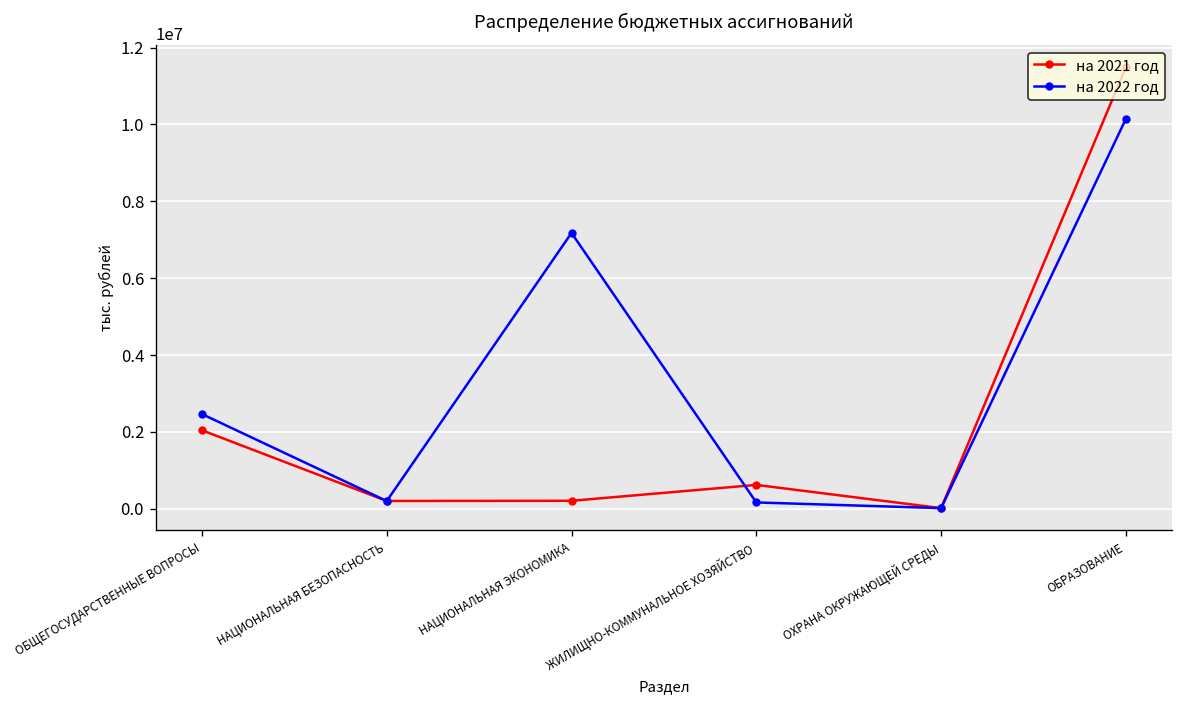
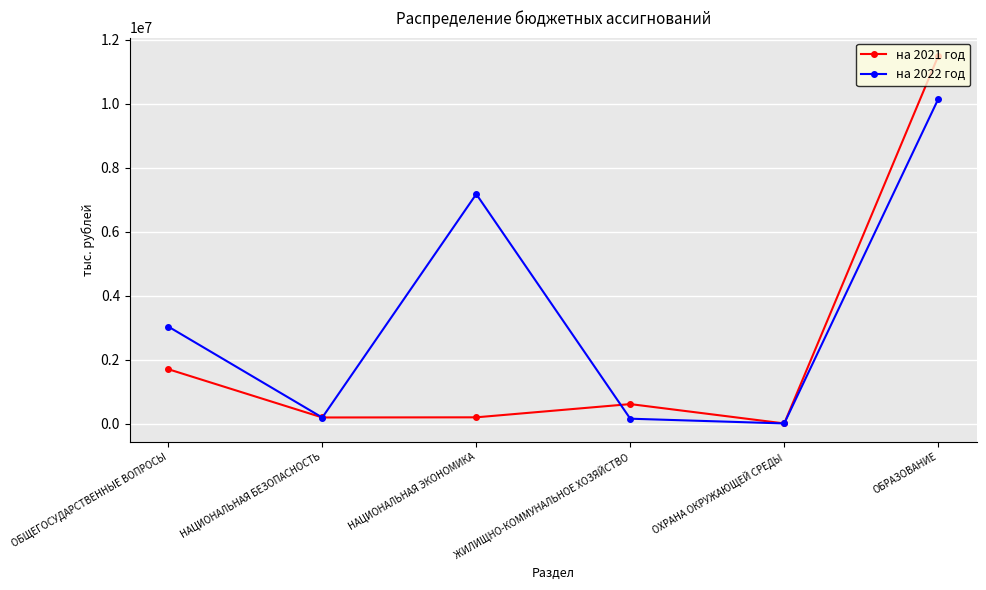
на 2021 год, ОБЩЕГОСУДАРСТВЕННЫЕ ВОПРОСЫ: 2000000 -> 1700000
на 2022 год, ОБЩЕГОСУДАРСТВЕННЫЕ ВОПРОСЫ: 2500000 -> 3000000
